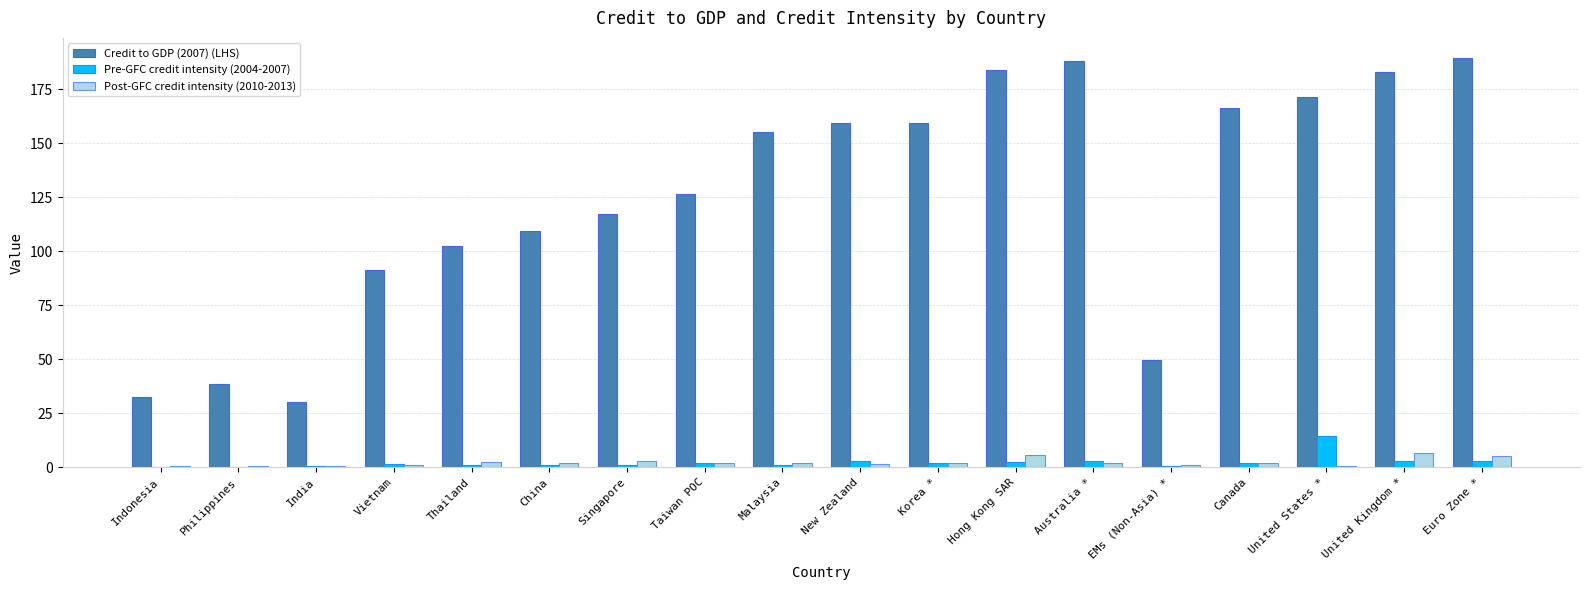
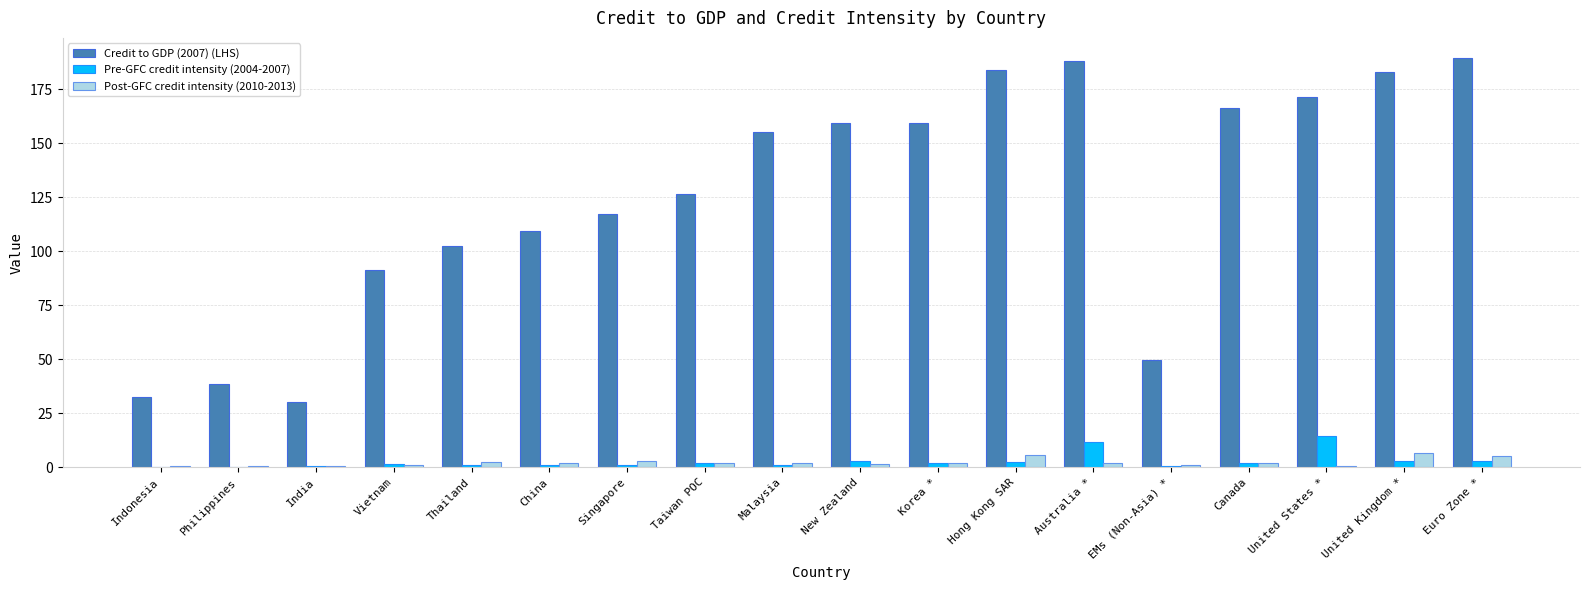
Pre-GFC credit intensity (2004-2007), Australia *: 3 -> 12
